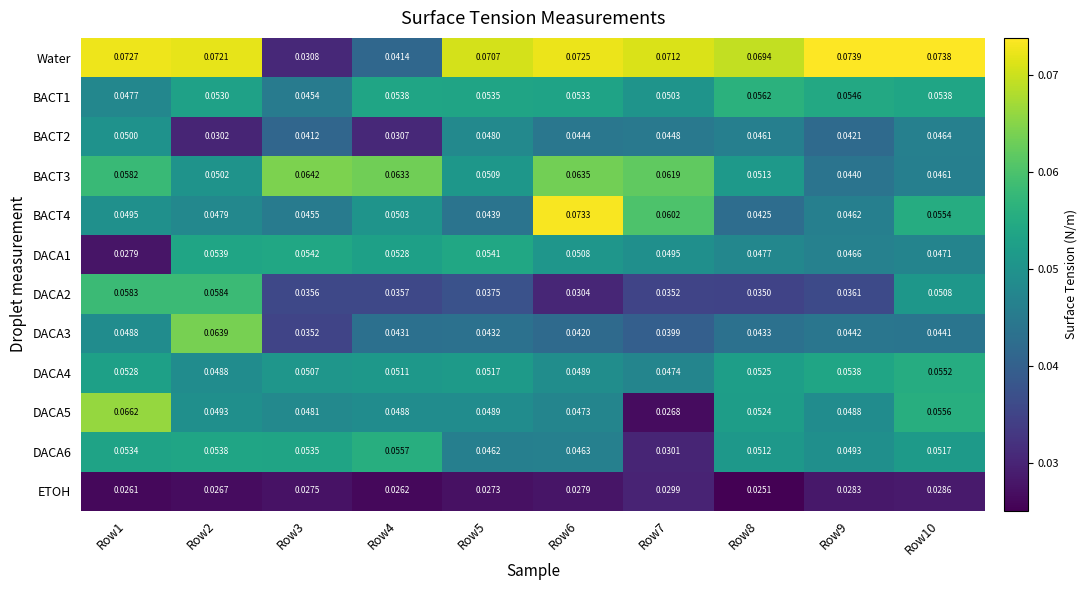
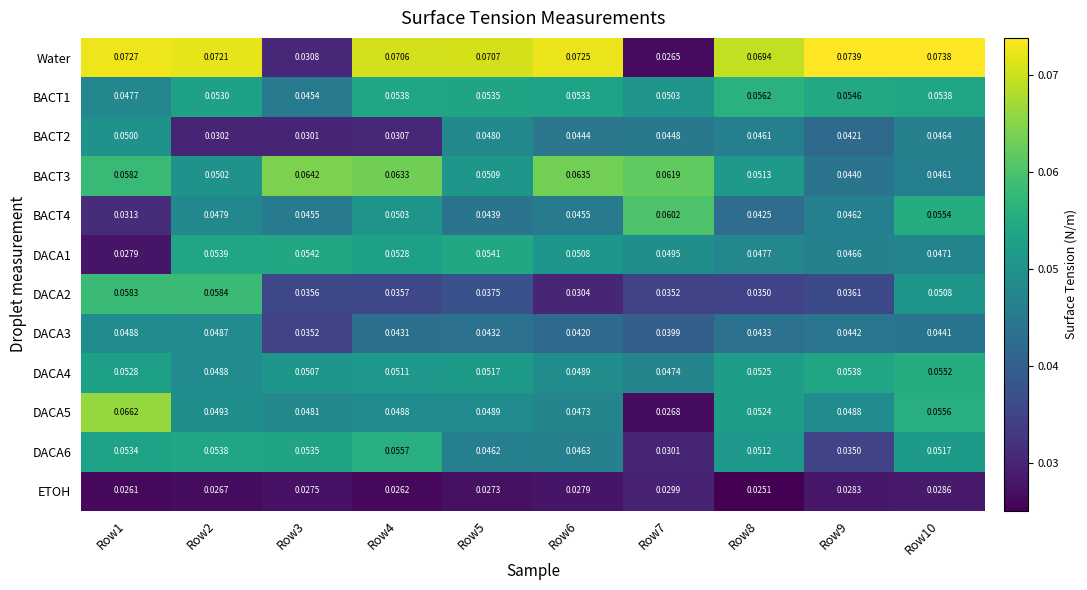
Water, Row4: 0.0414 -> 0.0706
Water, Row7: 0.0712 -> 0.0265
BACT2, Row3: 0.0412 -> 0.0301
BACT4, Row1: 0.0495 -> 0.0313
BACT4, Row6: 0.0733 -> 0.0455
DACA3, Row2: 0.0639 -> 0.0487
DACA6, Row9: 0.0493 -> 0.0350
